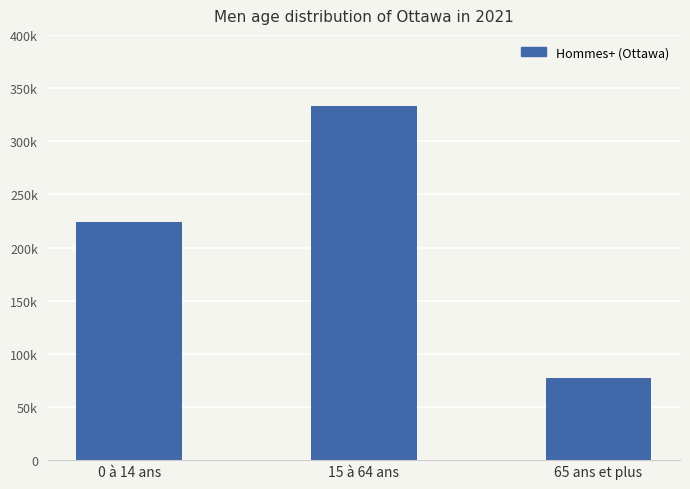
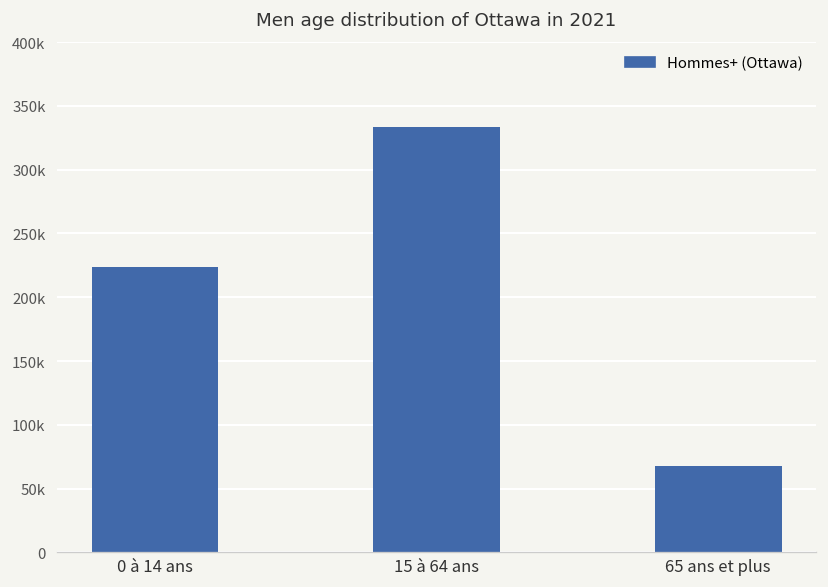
65 ans et plus: 78000 -> 67000
